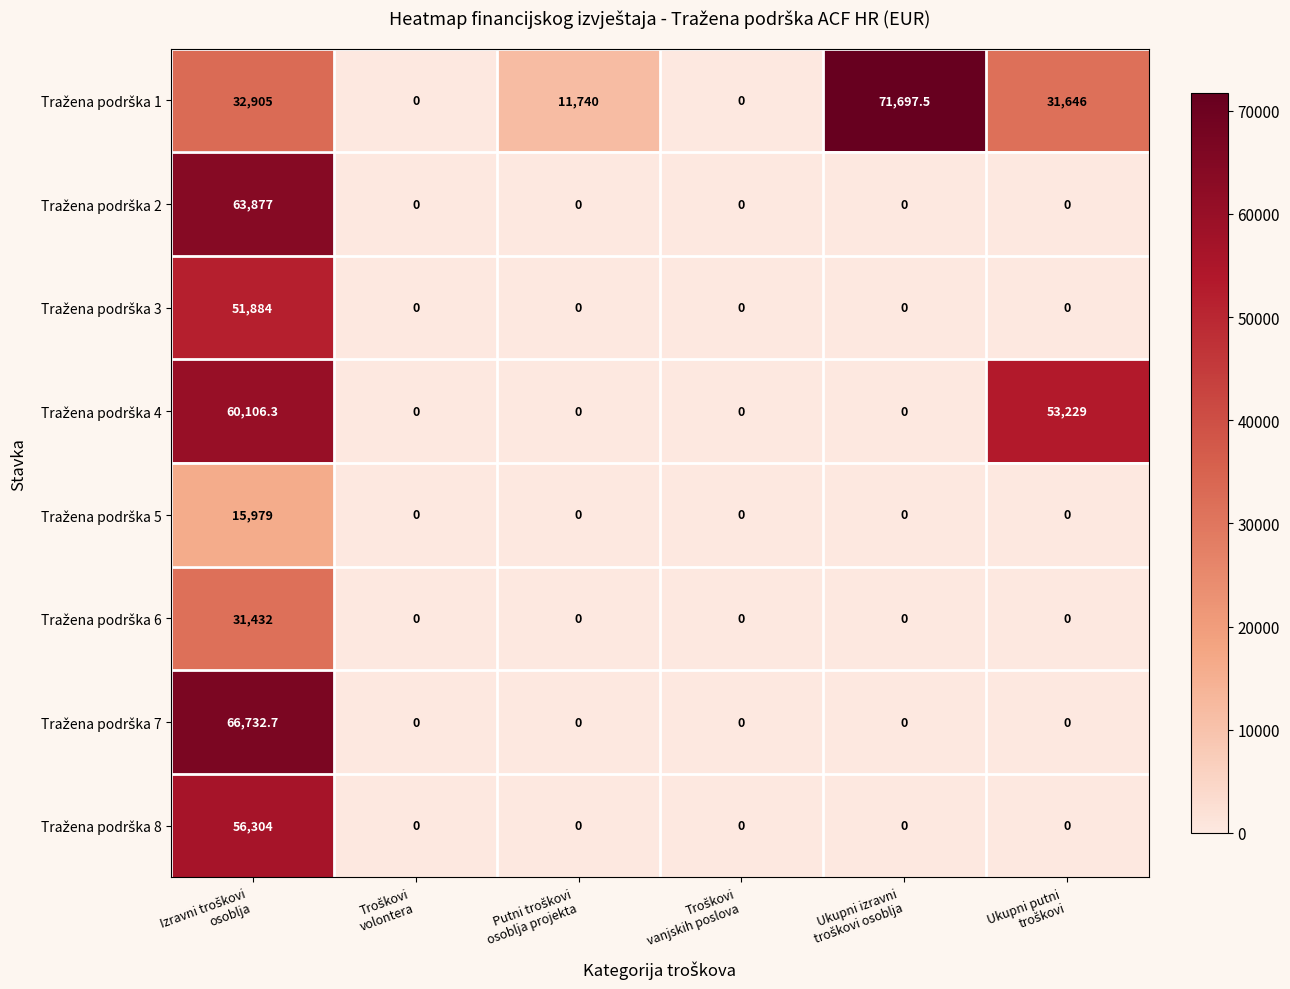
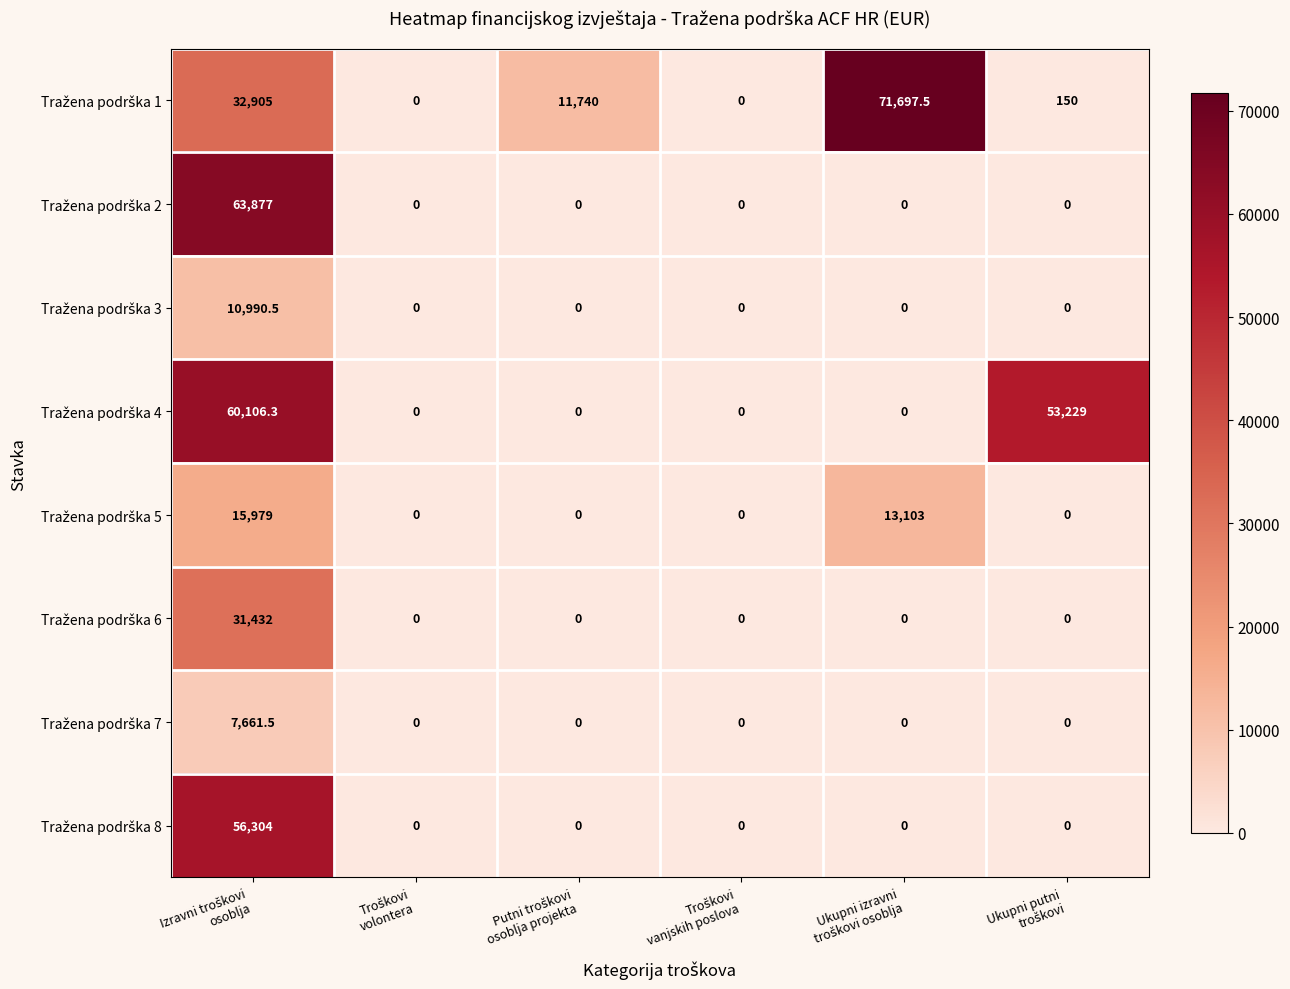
Tražena podrška 1, Ukupni putni troškovi: 31,646 -> 150
Tražena podrška 3, Izravni troškovi osoblja: 51,884 -> 10,990.5
Tražena podrška 5, Ukupni izravni troškovi osoblja: 0 -> 13,103
Tražena podrška 7, Izravni troškovi osoblja: 66,732.7 -> 7,661.5
